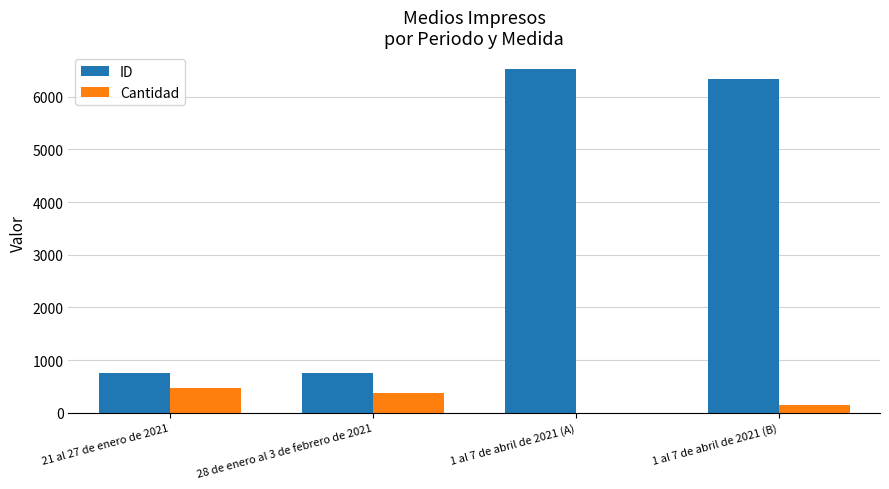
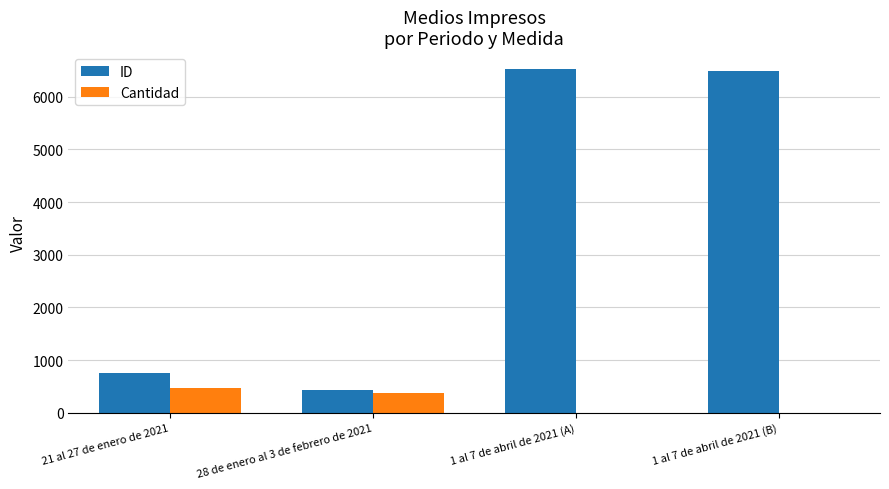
ID, 28 de enero al 3 de febrero de 2021: 800 -> 400
ID, 1 al 7 de abril de 2021 (B): 6300 -> 6500
Cantidad, 1 al 7 de abril de 2021 (B): 200 -> 0
